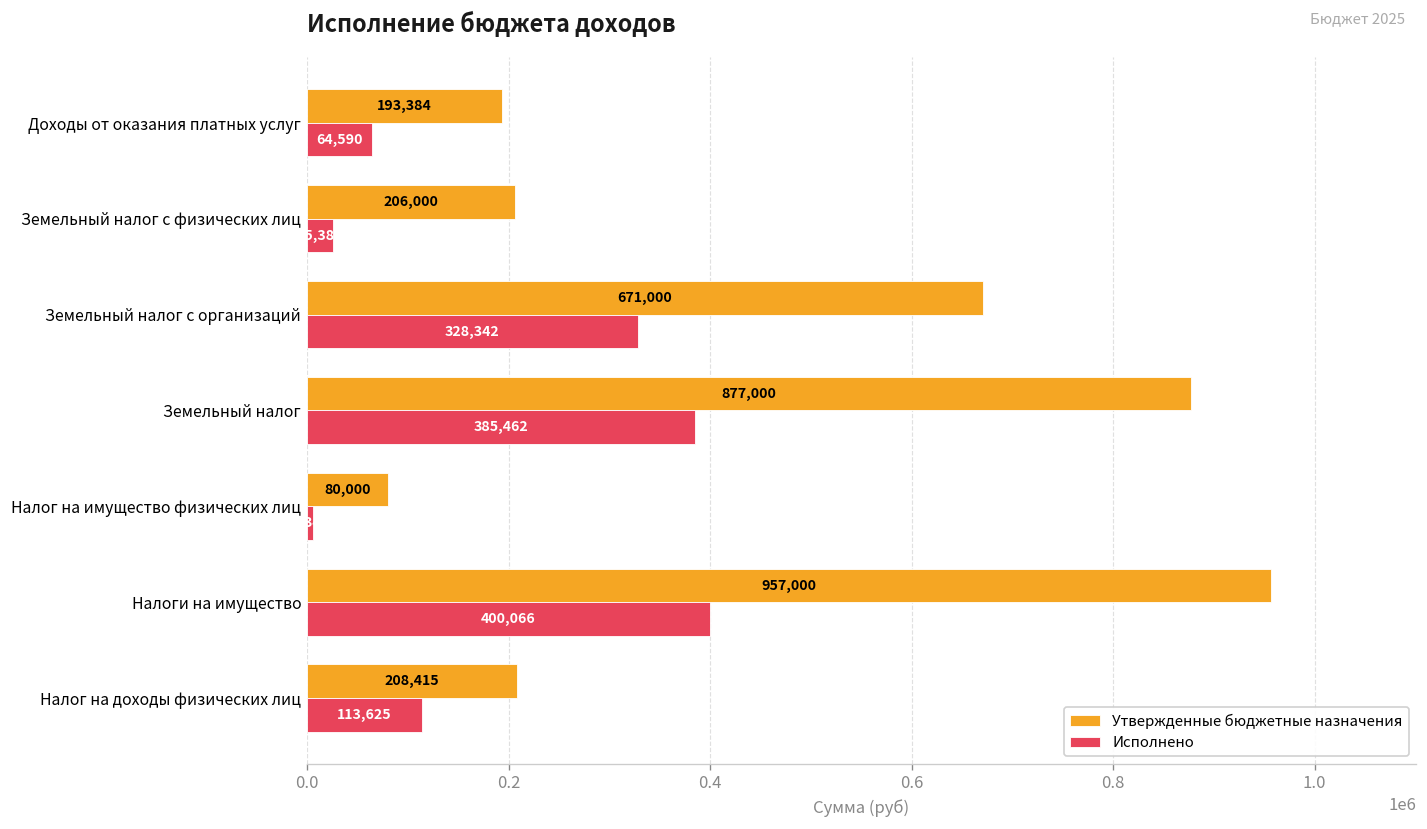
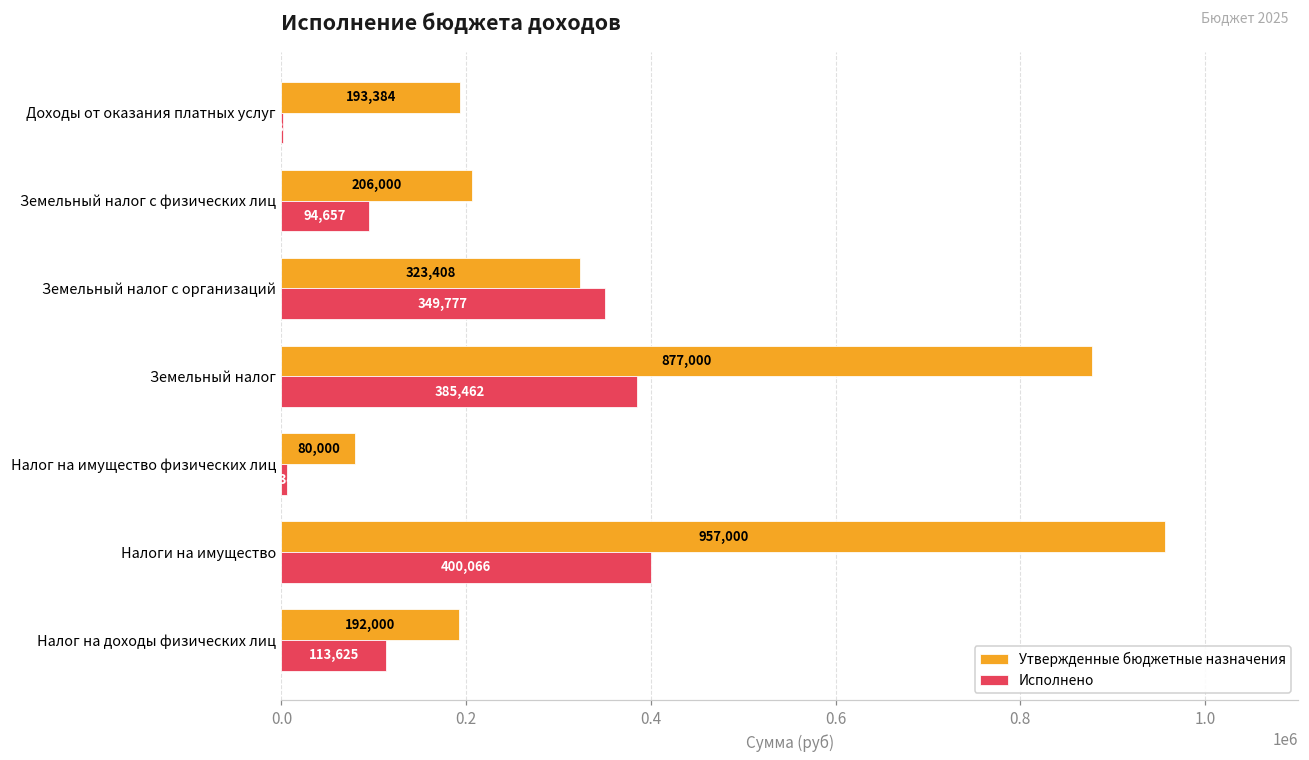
Исполнено, Доходы от оказания платных услуг: 60000 -> 0
Исполнено, Земельный налог с физических лиц: 30000 -> 90000
Утвержденные бюджетные назначения, Земельный налог с организаций: 671,000 -> 323,408
Исполнено, Земельный налог с организаций: 328,342 -> 349,777
Утвержденные бюджетные назначения, Налог на доходы физических лиц: 208,415 -> 192,000
